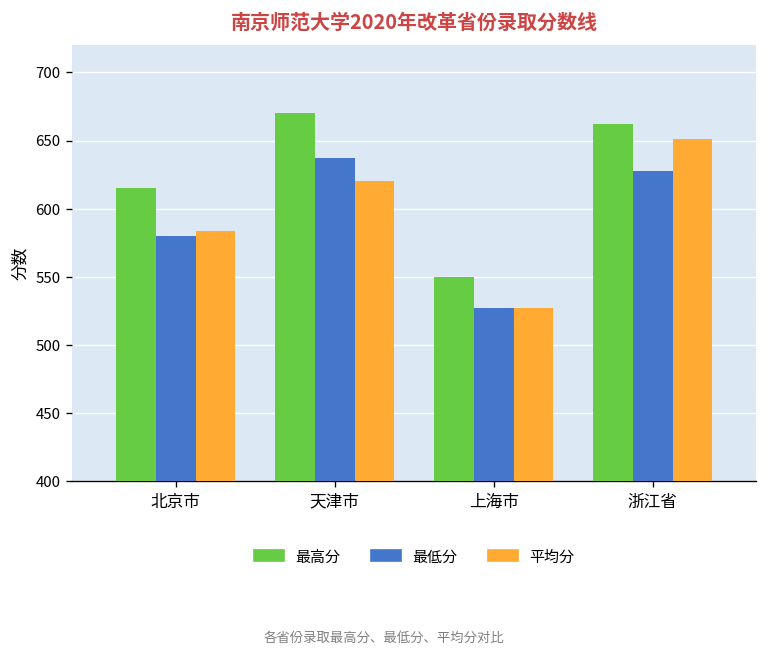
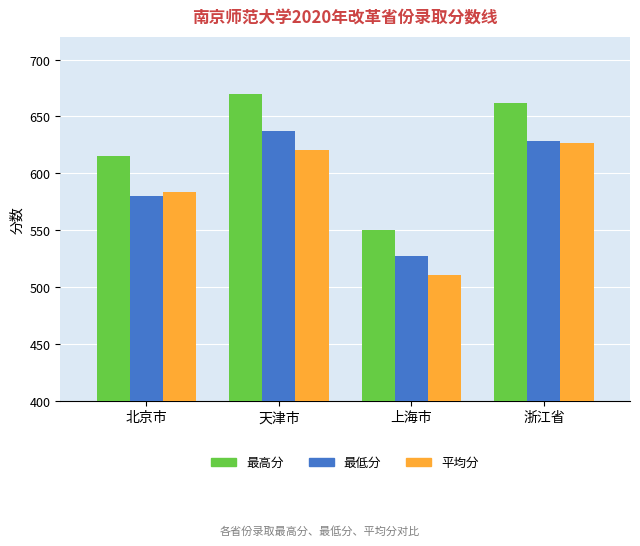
平均分, 上海市: 528 -> 510
平均分, 浙江省: 651 -> 627
